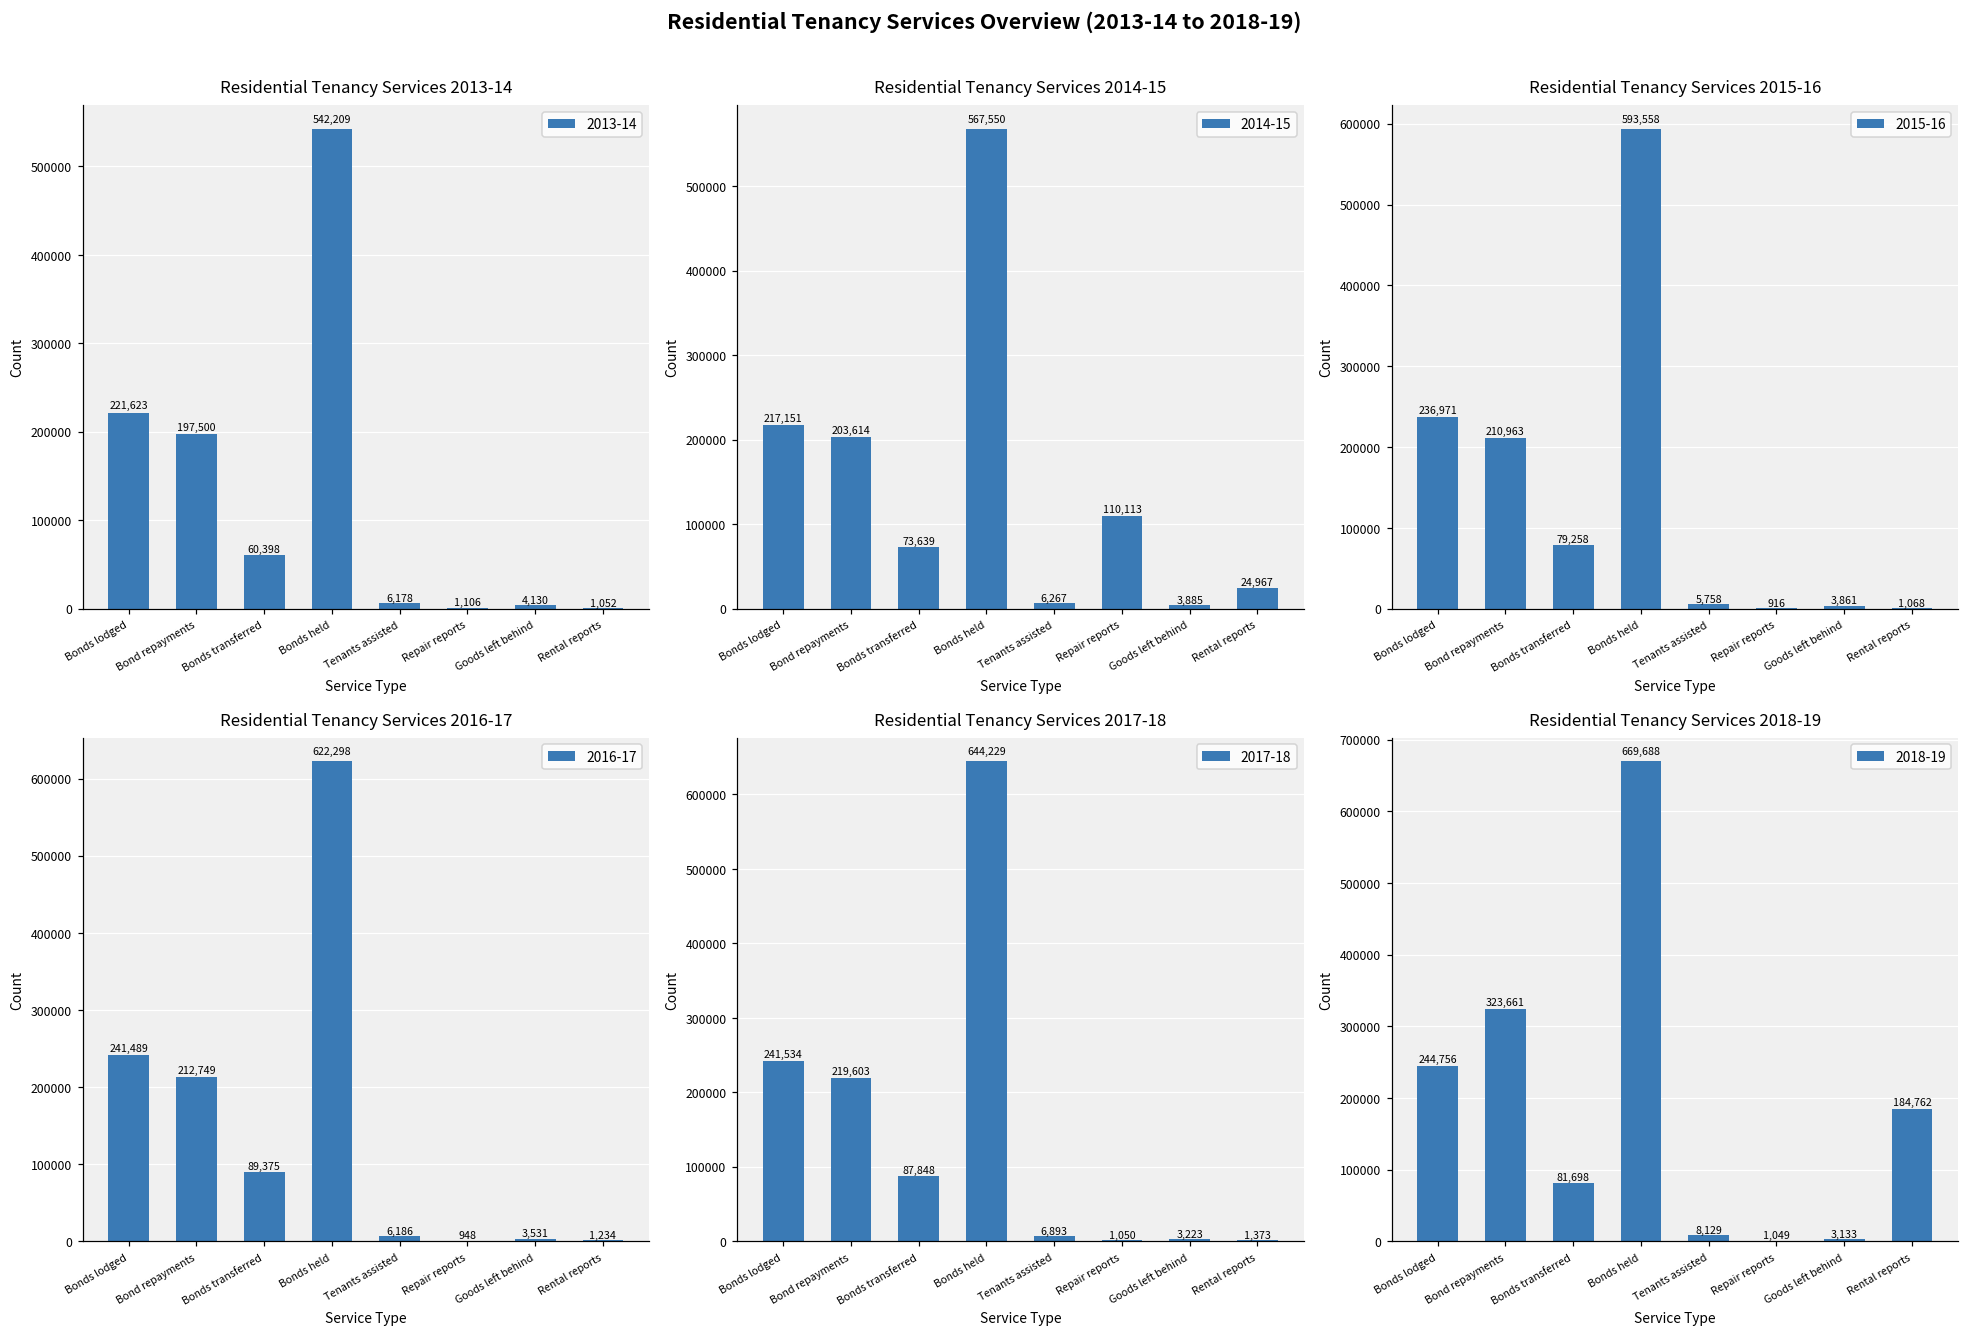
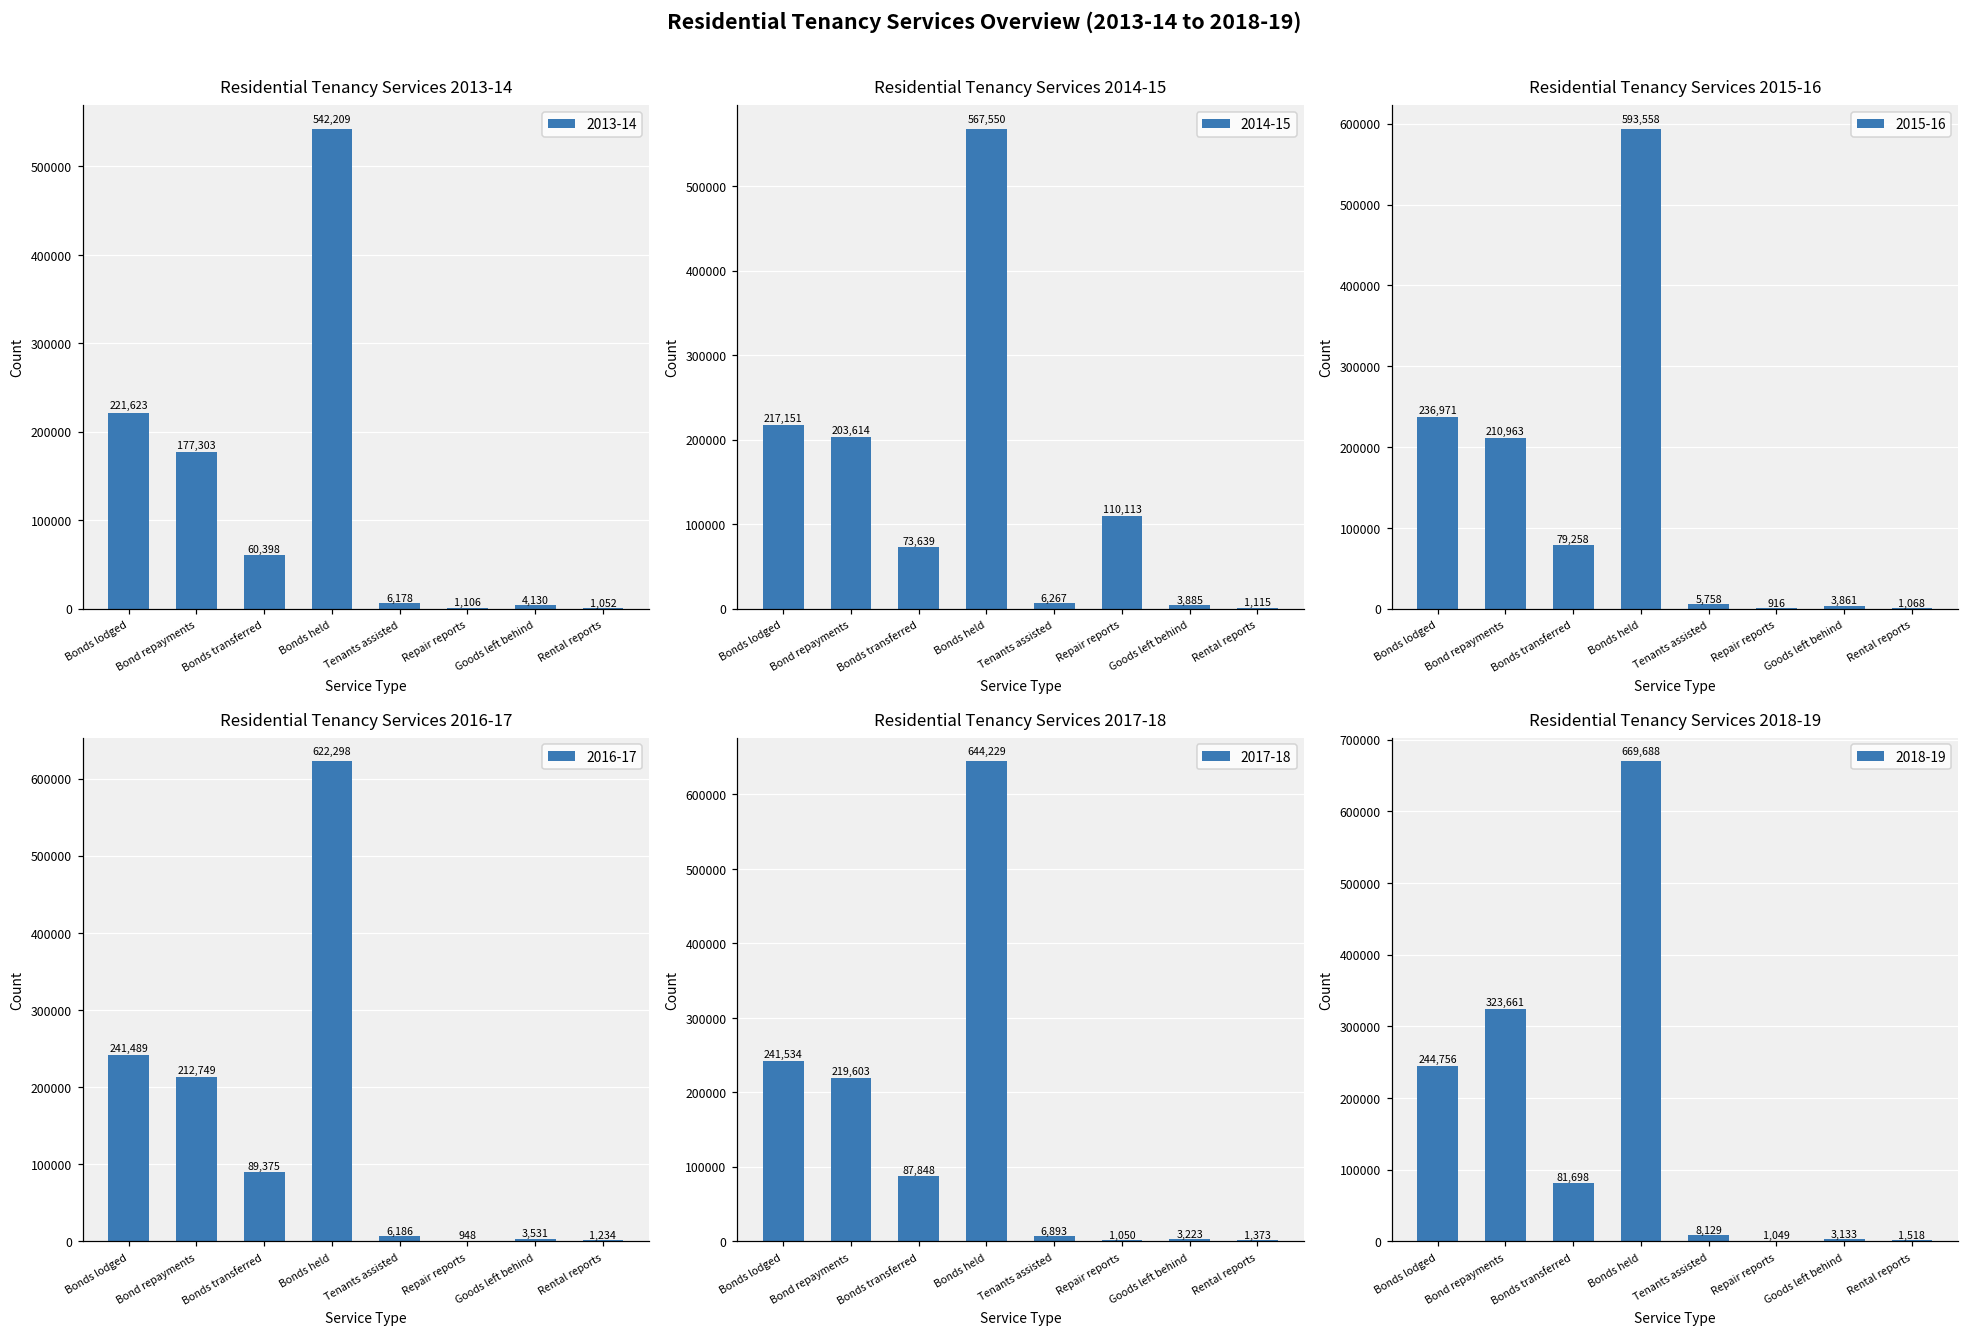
Residential Tenancy Services 2013-14, Bond repayments: 197,500 -> 177,303
Residential Tenancy Services 2014-15, Rental reports: 24,967 -> 1,115
Residential Tenancy Services 2018-19, Rental reports: 184,762 -> 1,518
